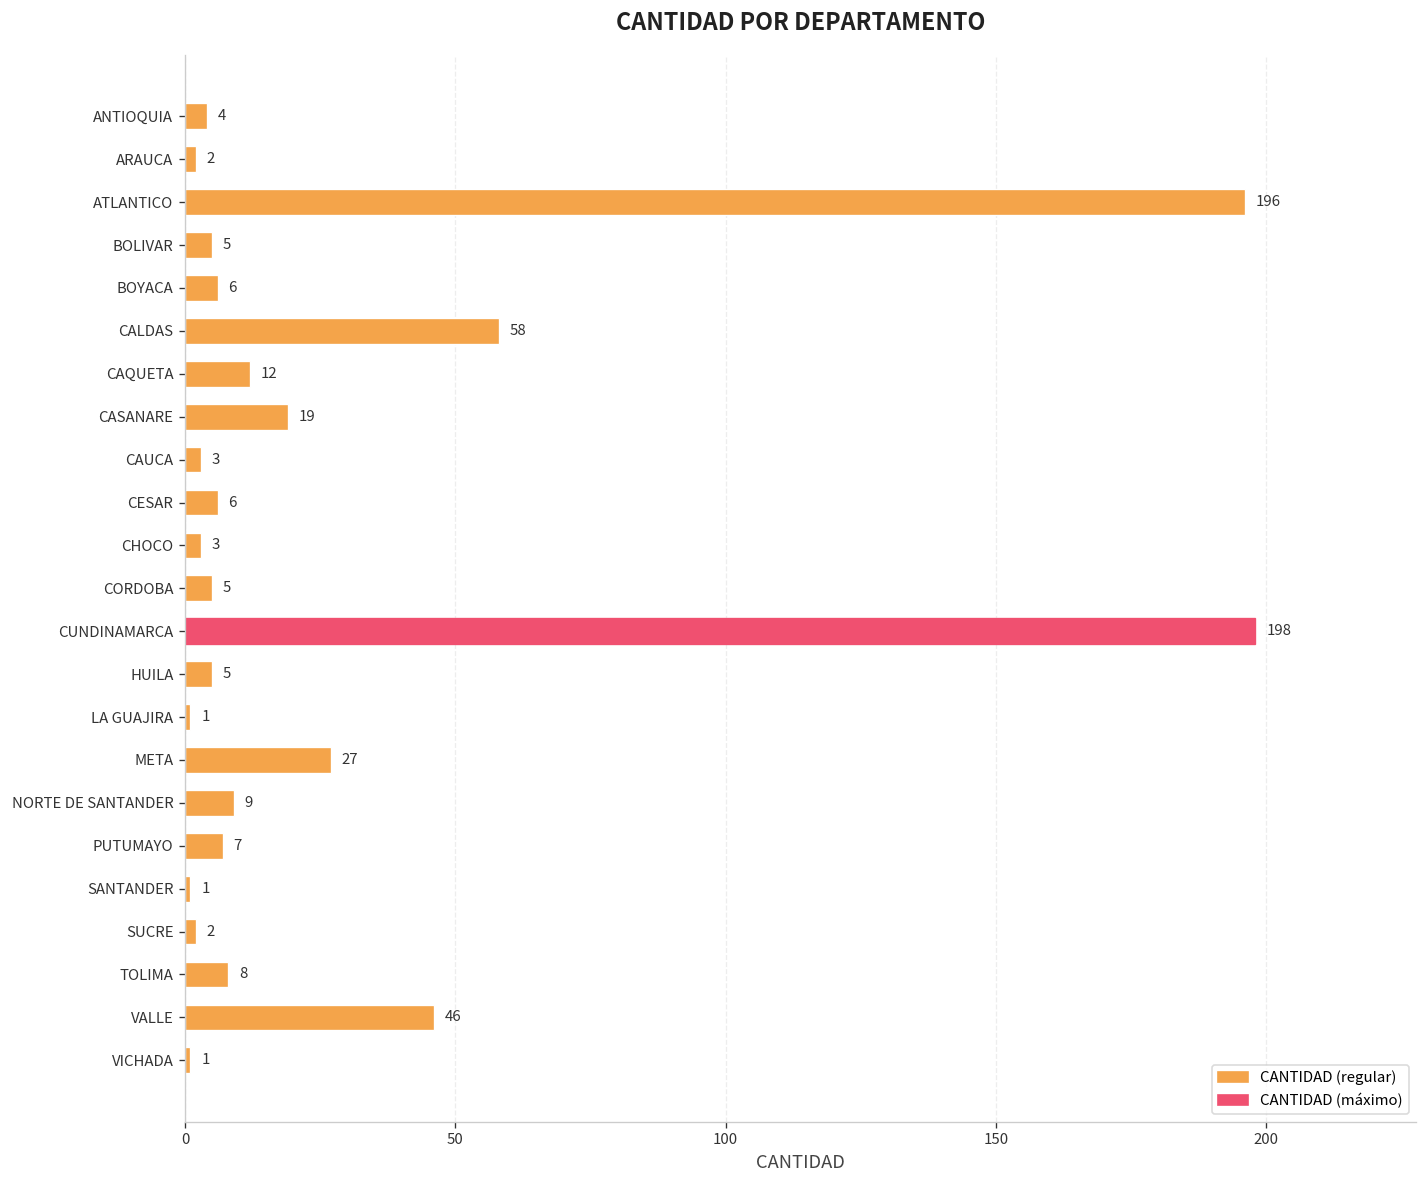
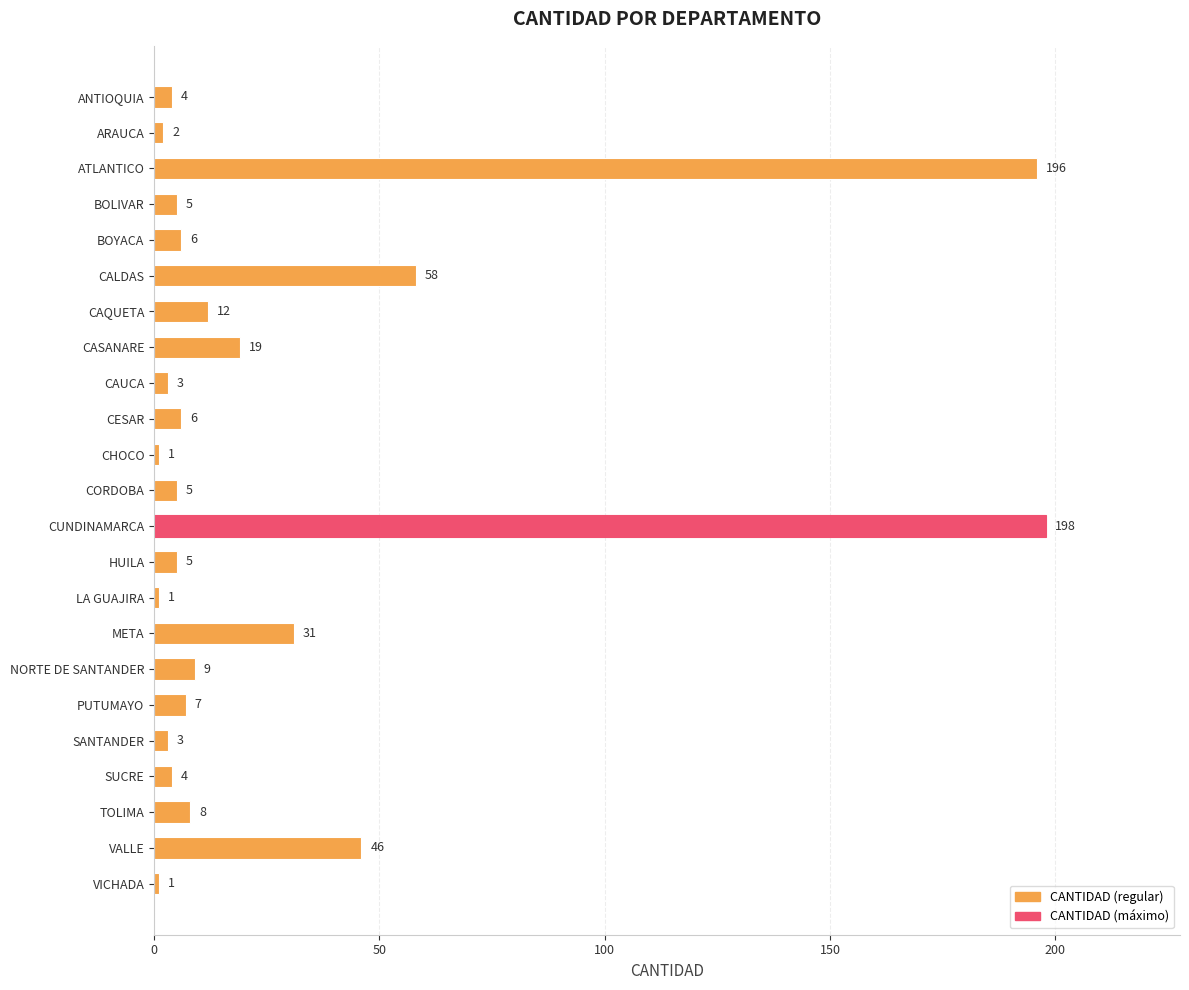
CHOCO: 3 -> 1
META: 27 -> 31
SANTANDER: 1 -> 3
SUCRE: 2 -> 4
